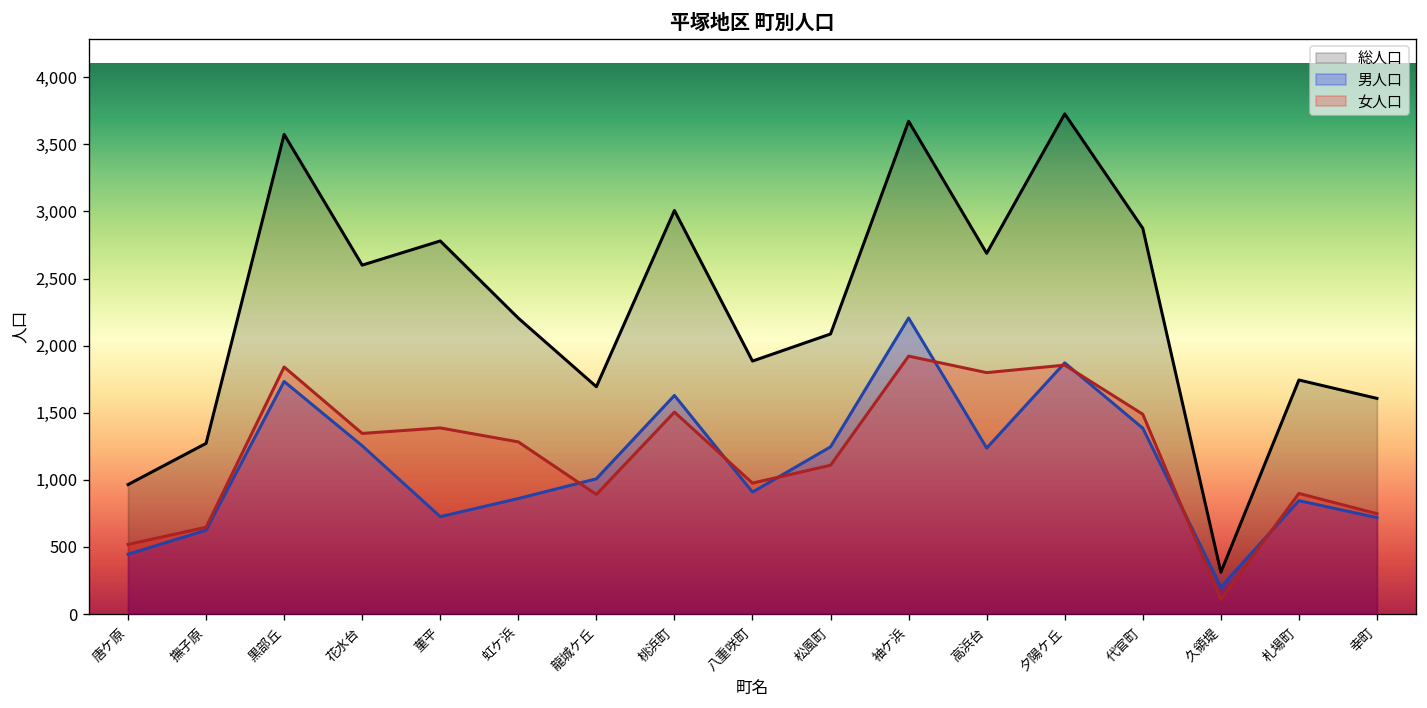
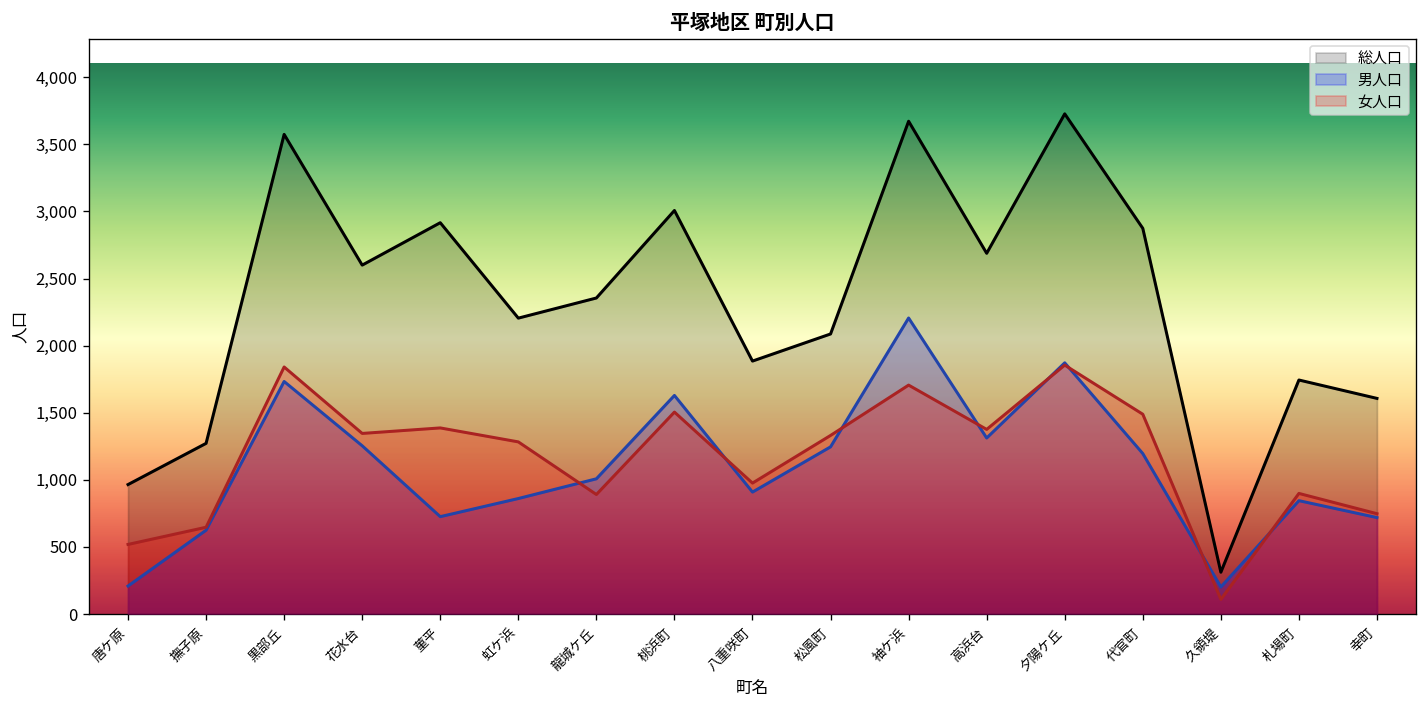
男人口, 唐ケ原: 450 -> 210
総人口, 菫平: 2,780 -> 2,920
総人口, 龍城ケ丘: 1,690 -> 2,360
女人口, 松風町: 1,110 -> 1,330
女人口, 袖ケ浜: 1,920 -> 1,710
男人口, 高浜台: 1,240 -> 1,310
女人口, 高浜台: 1,800 -> 1,380
男人口, 代官町: 1,390 -> 1,200
